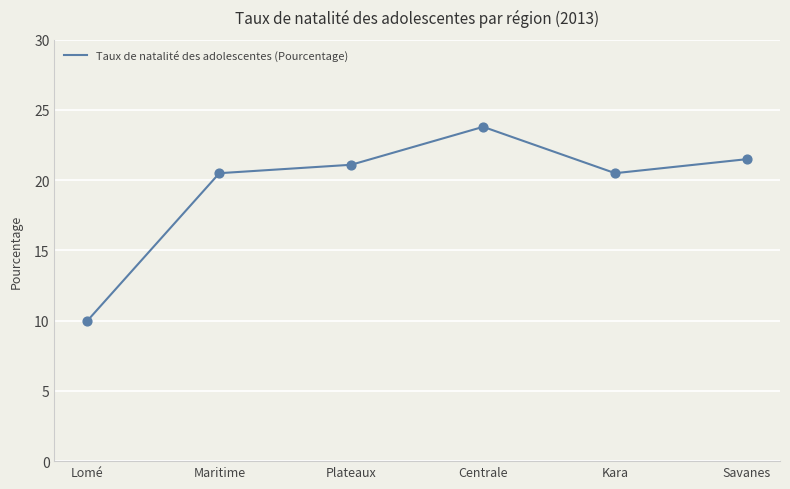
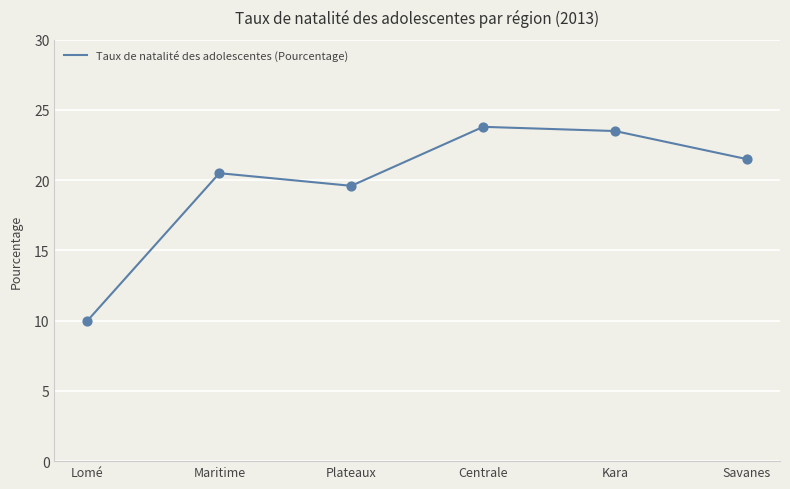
Plateaux: 21.1 -> 19.6
Kara: 20.5 -> 23.5
